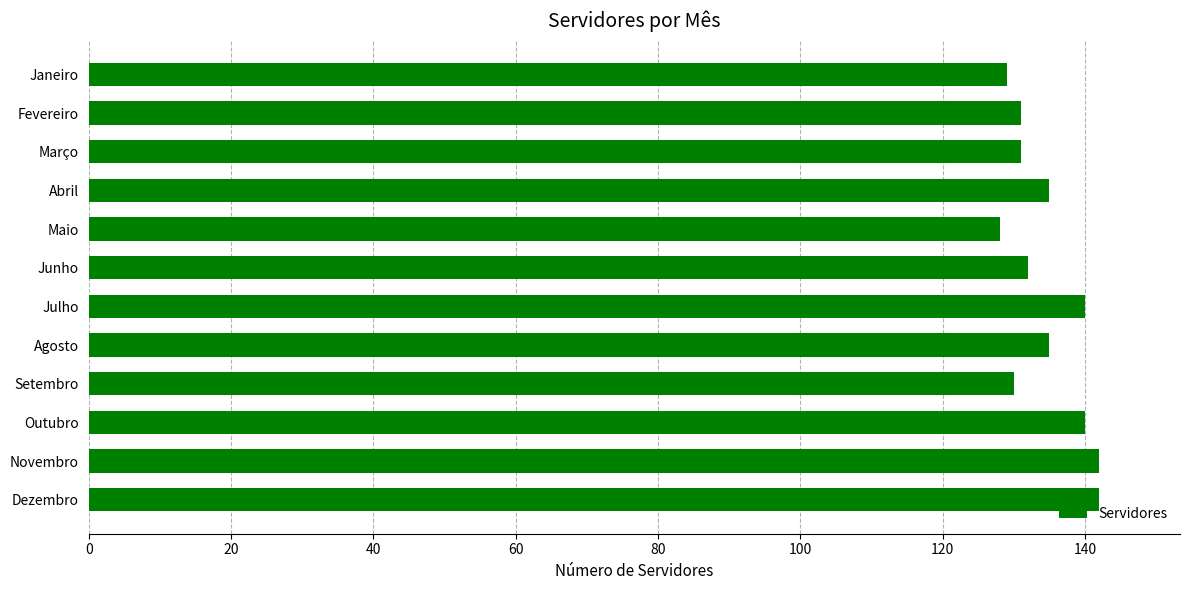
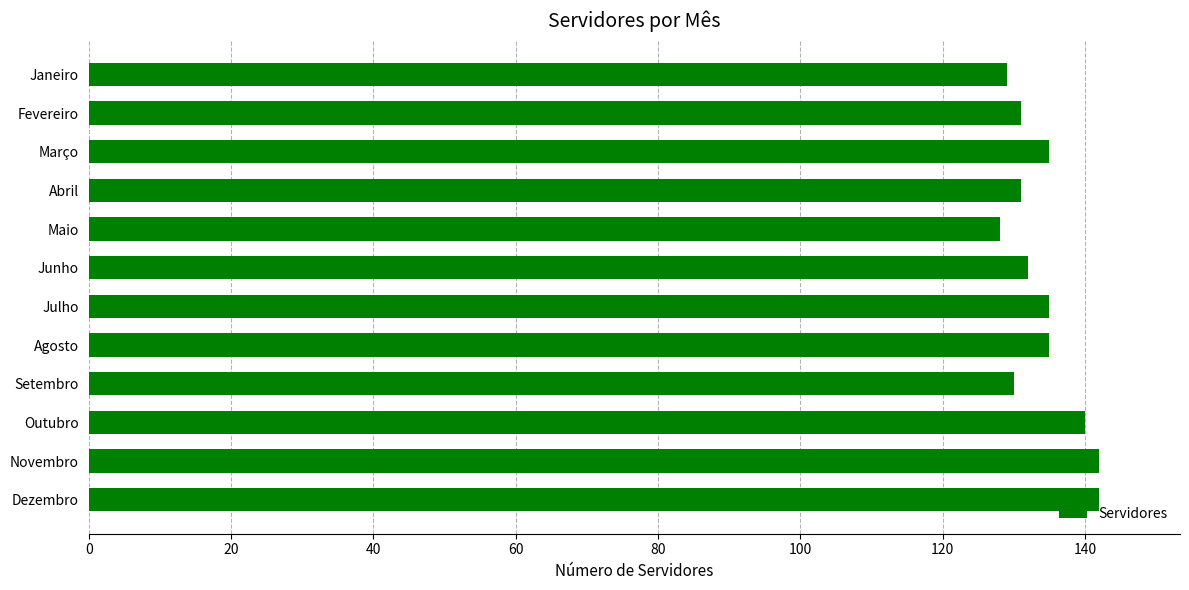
Março: 131 -> 135
Abril: 135 -> 131
Julho: 140 -> 135
